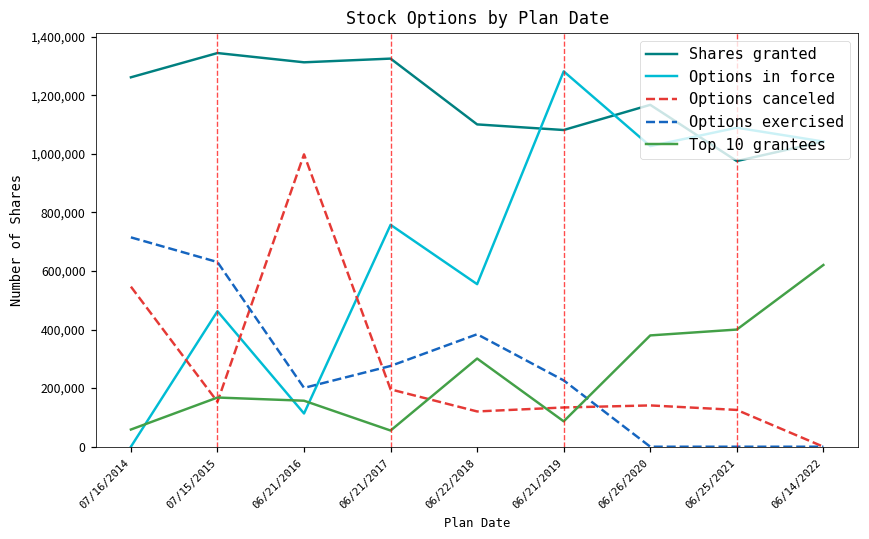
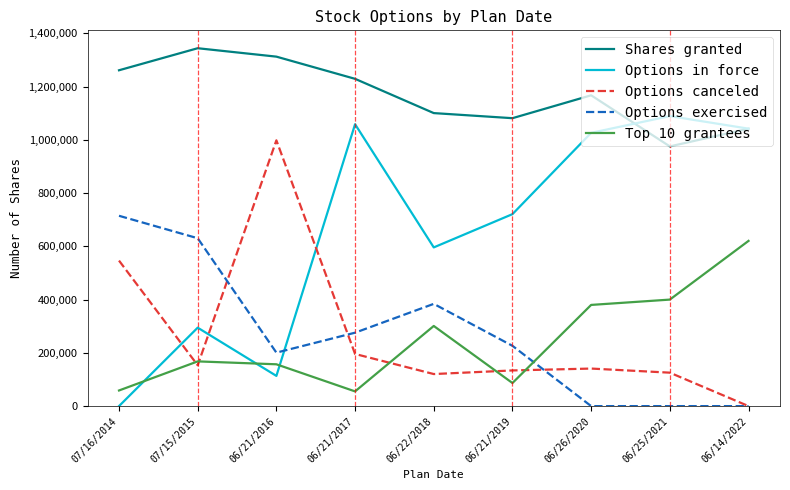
Options in force, 07/15/2015: 460,000 -> 290,000
Shares granted, 06/21/2017: 1,330,000 -> 1,230,000
Options in force, 06/21/2017: 760,000 -> 1,060,000
Options in force, 06/22/2018: 550,000 -> 600,000
Options in force, 06/21/2019: 1,280,000 -> 720,000
